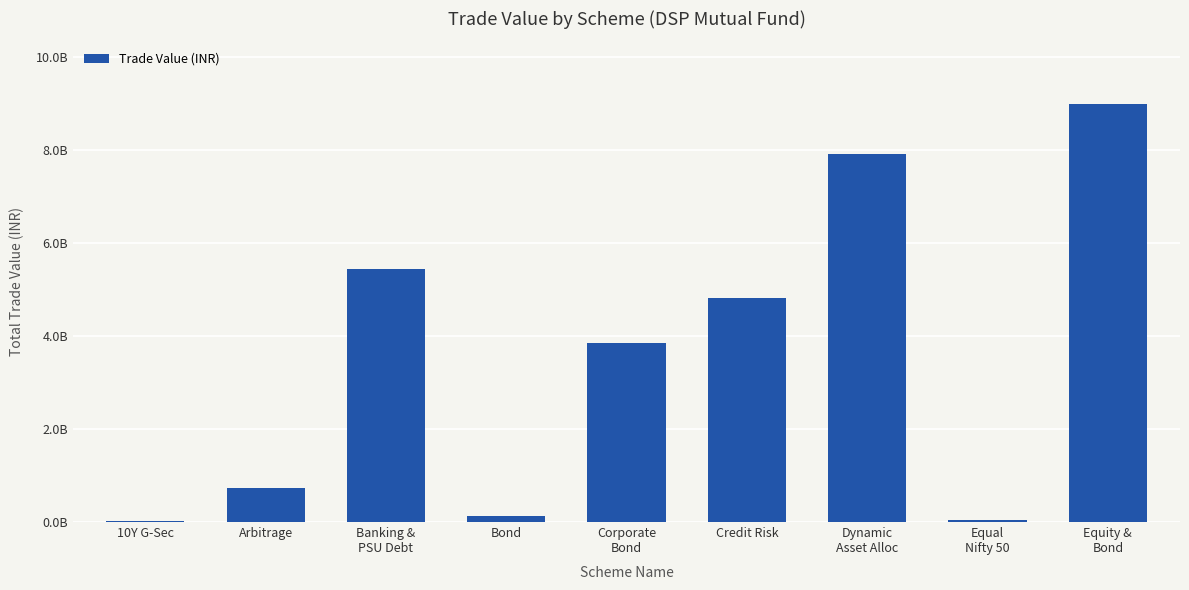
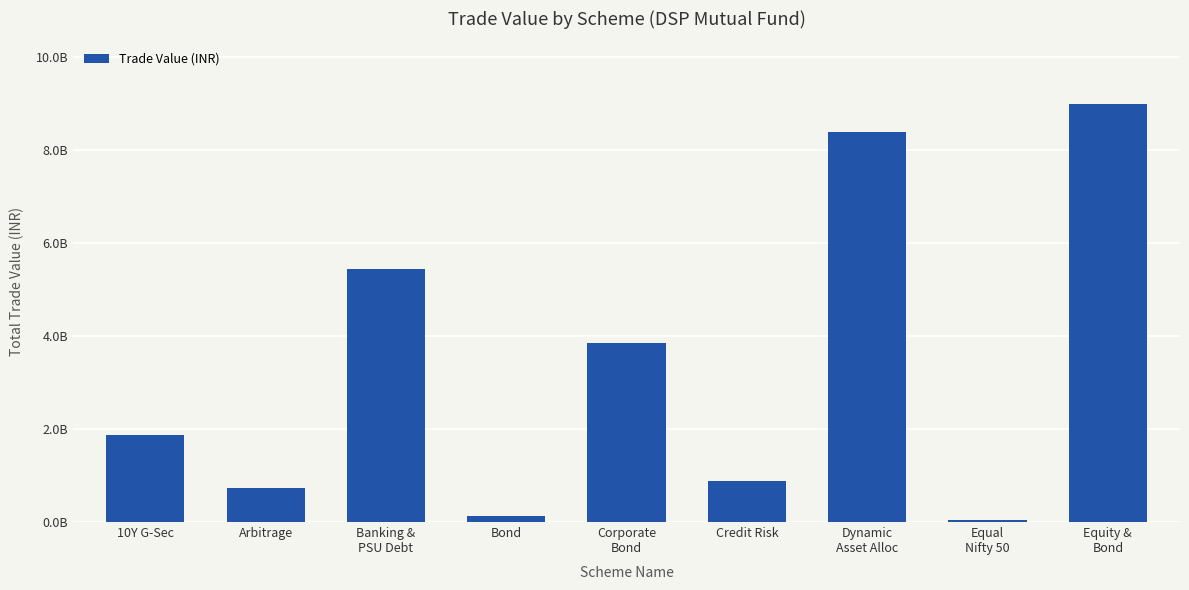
10Y G-Sec: 0 -> 1900000000
Credit Risk: 4800000000 -> 900000000
Dynamic Asset Alloc: 7900000000 -> 8400000000
